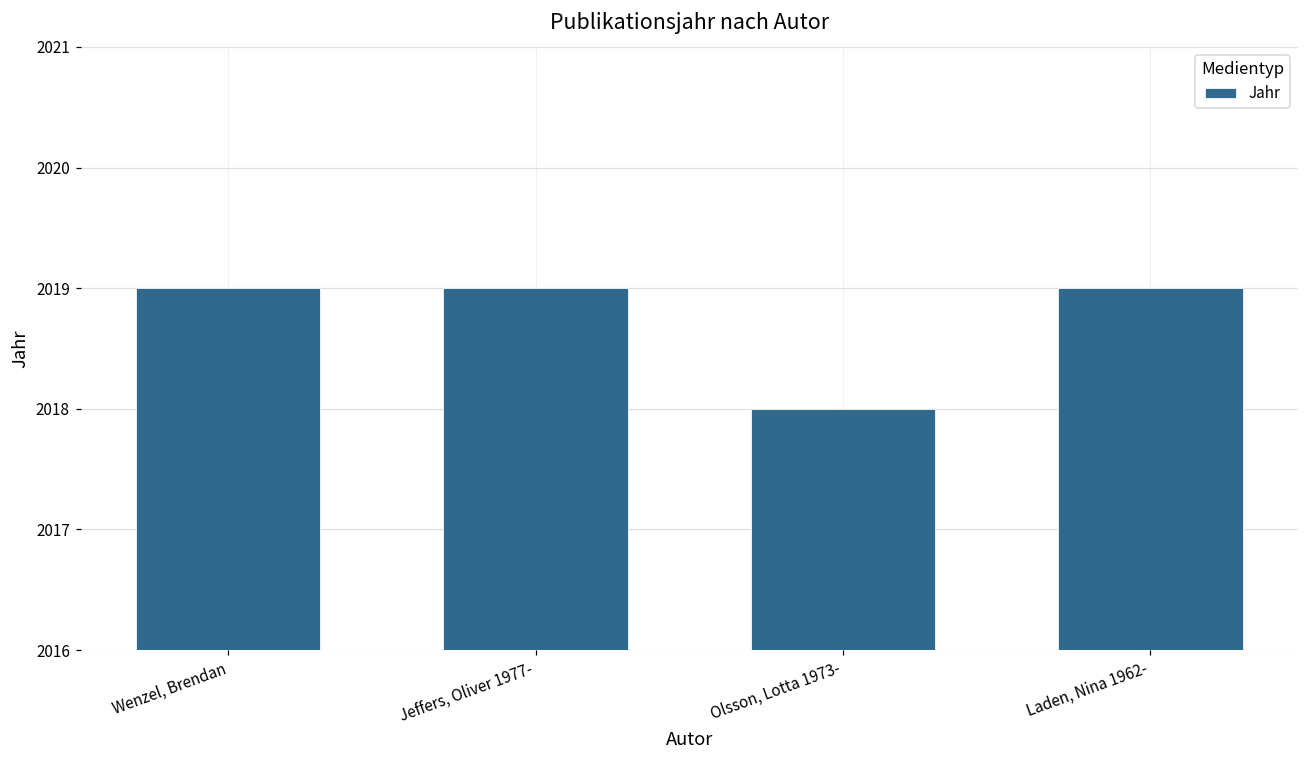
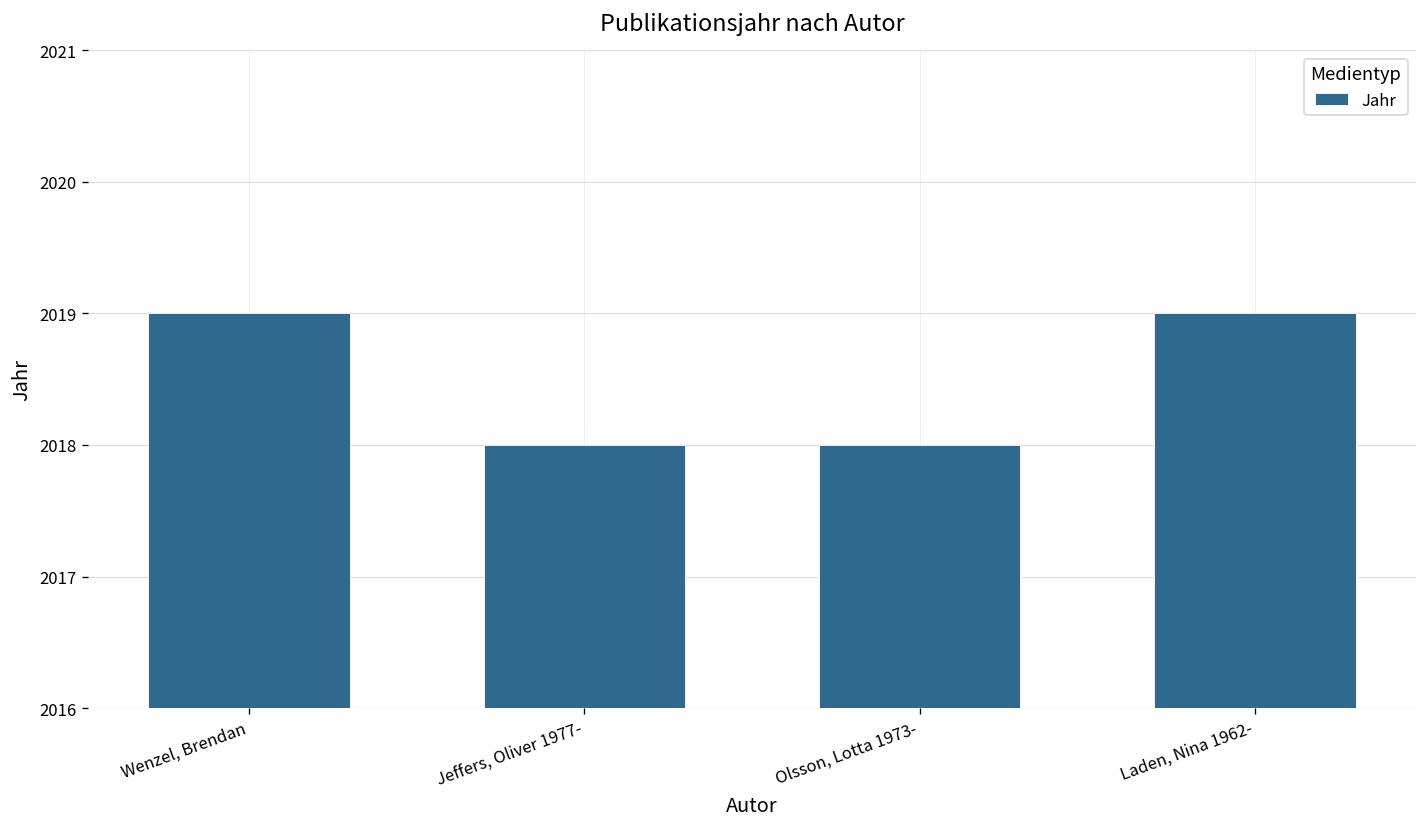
Jeffers, Oliver 1977-: 2019 -> 2018
